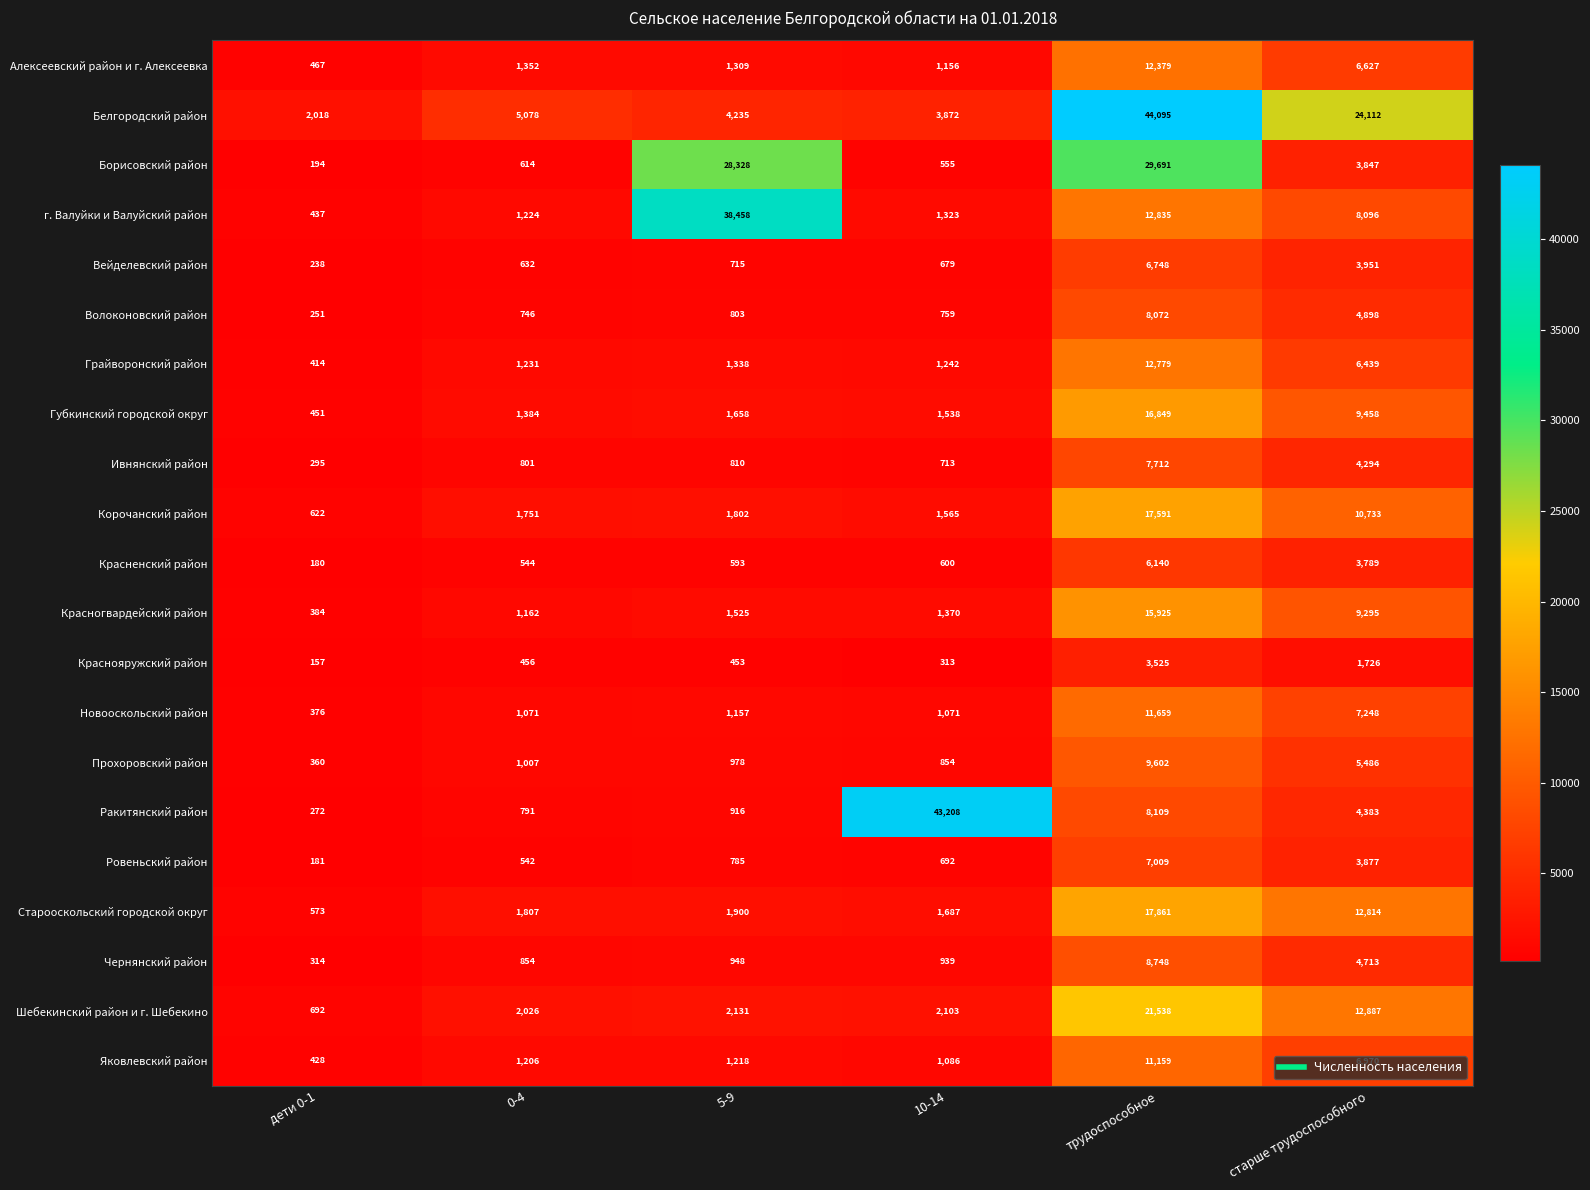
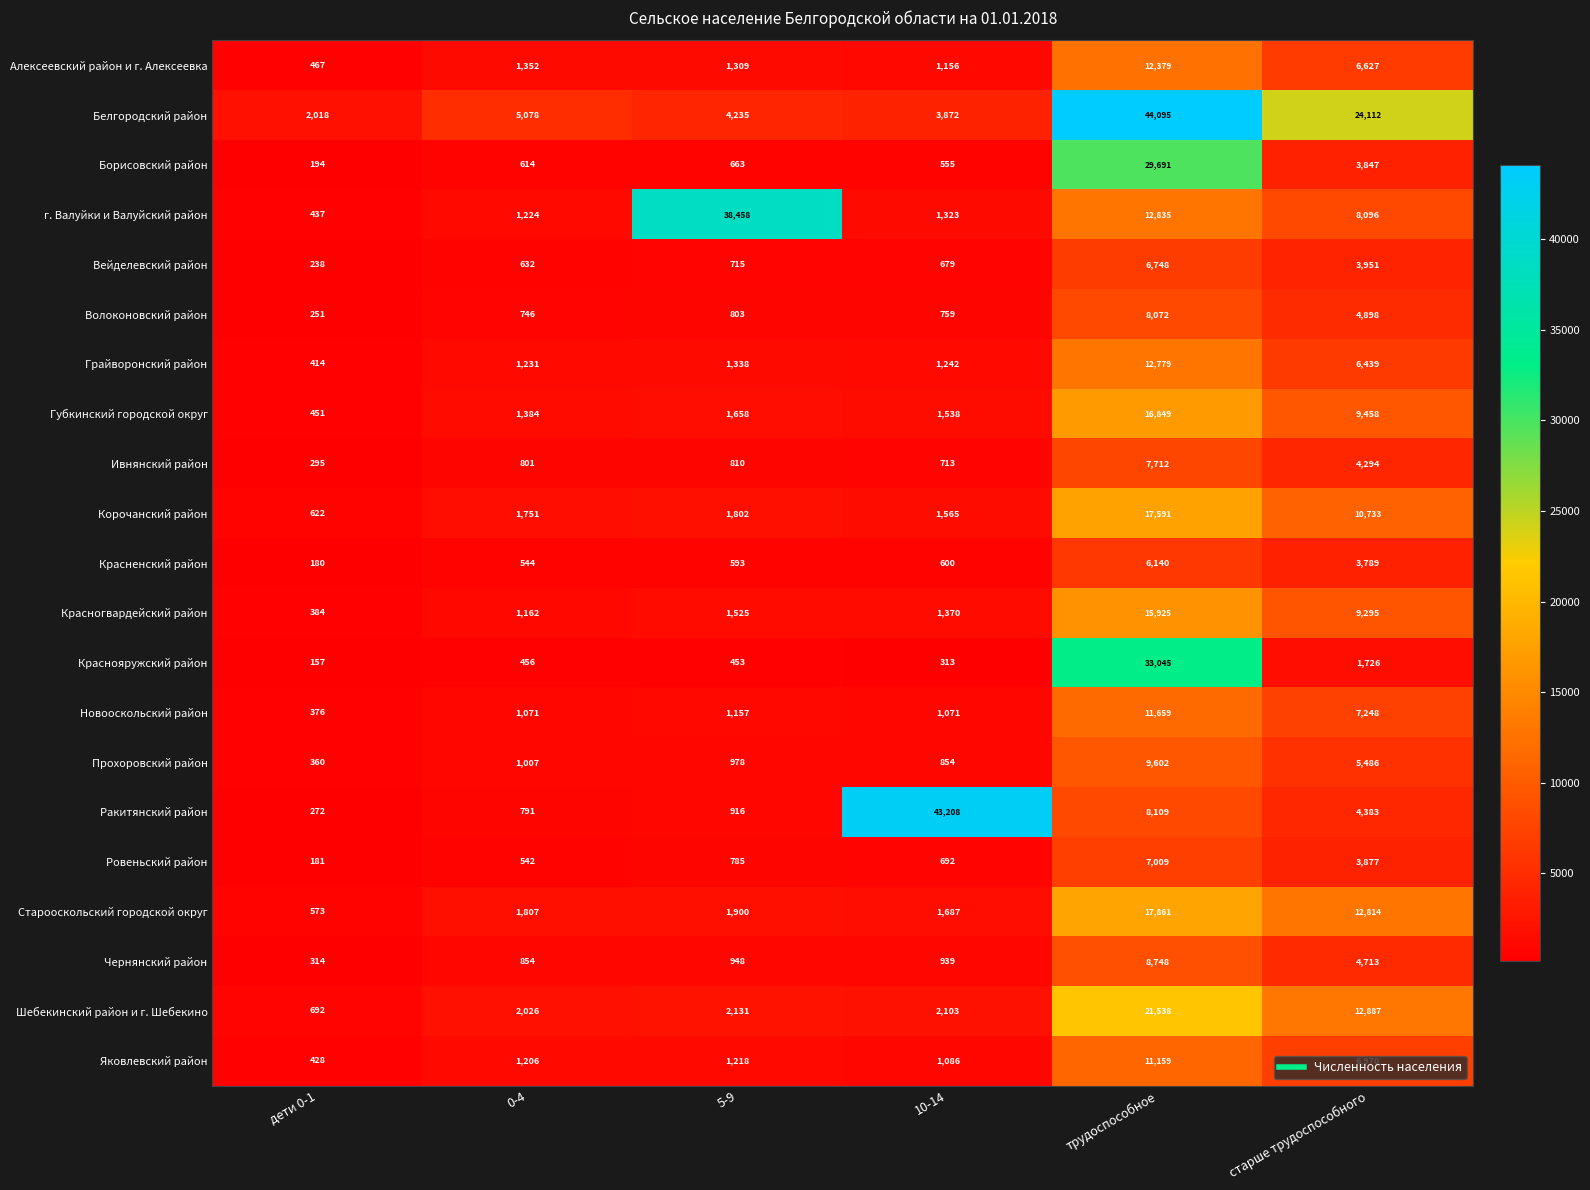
Борисовский район, 5-9: 28,328 -> 663
Краснояружский район, трудоспособное: 3,525 -> 33,045
